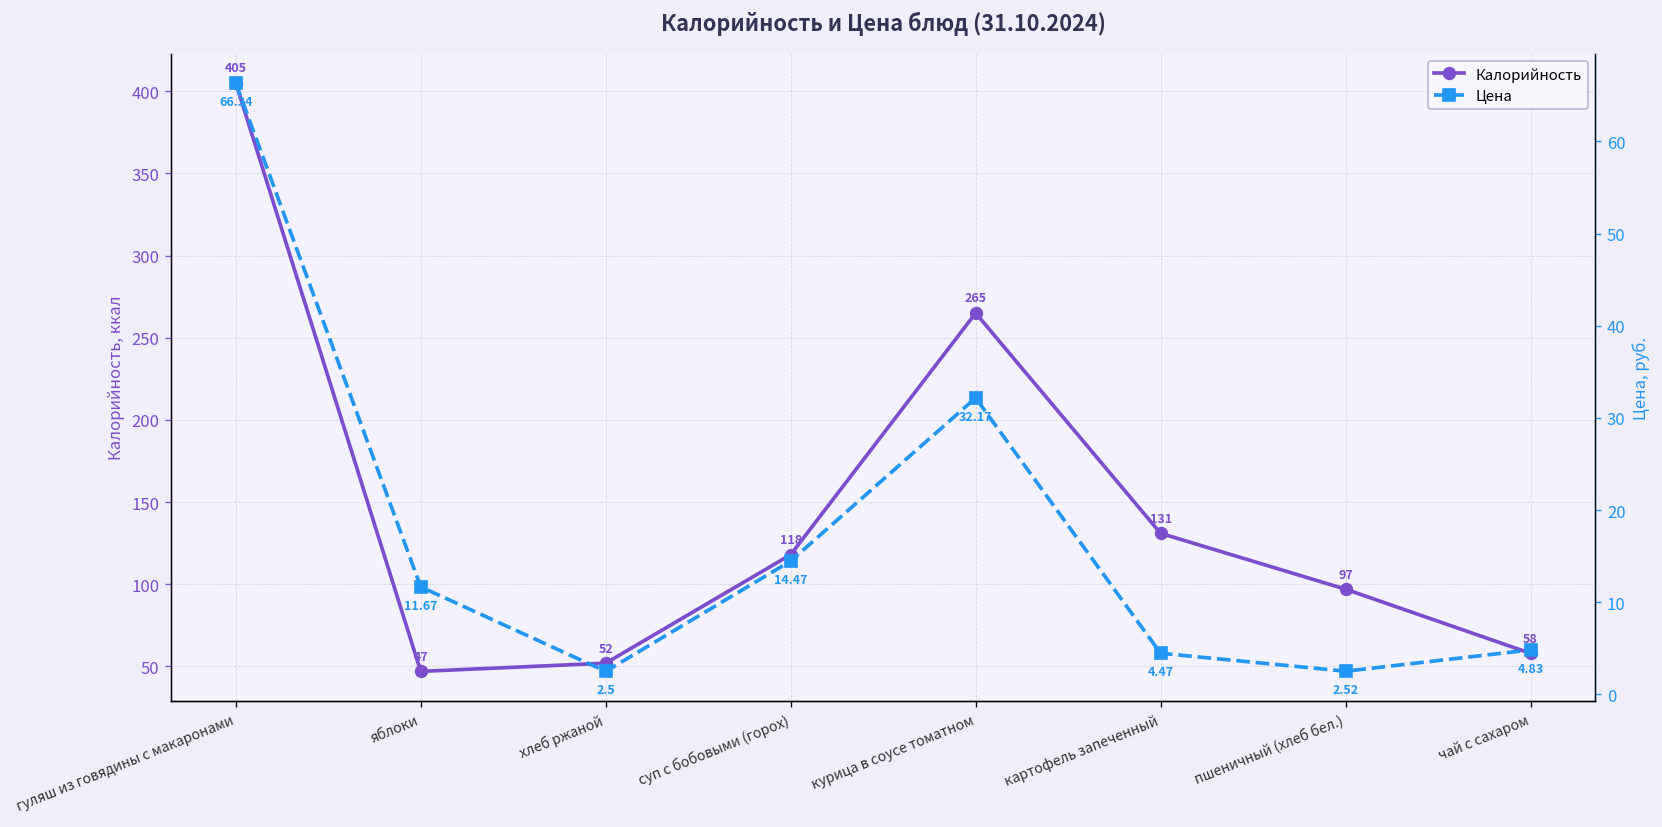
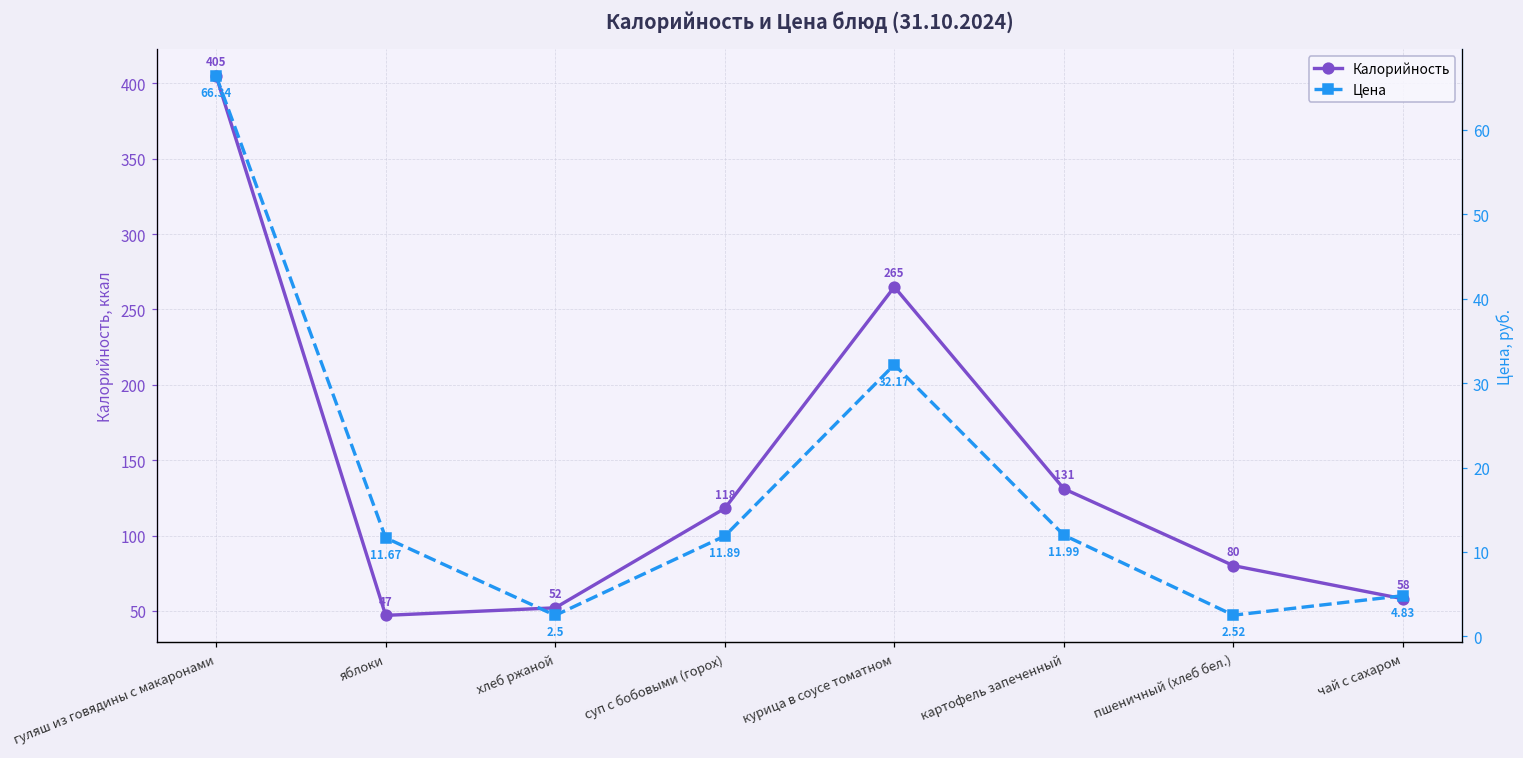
Калорийность, пшеничный (хлеб бел.): 97 -> 80
Цена, суп с бобовыми (горох): 14.47 -> 11.89
Цена, картофель запеченный: 4.47 -> 11.99
